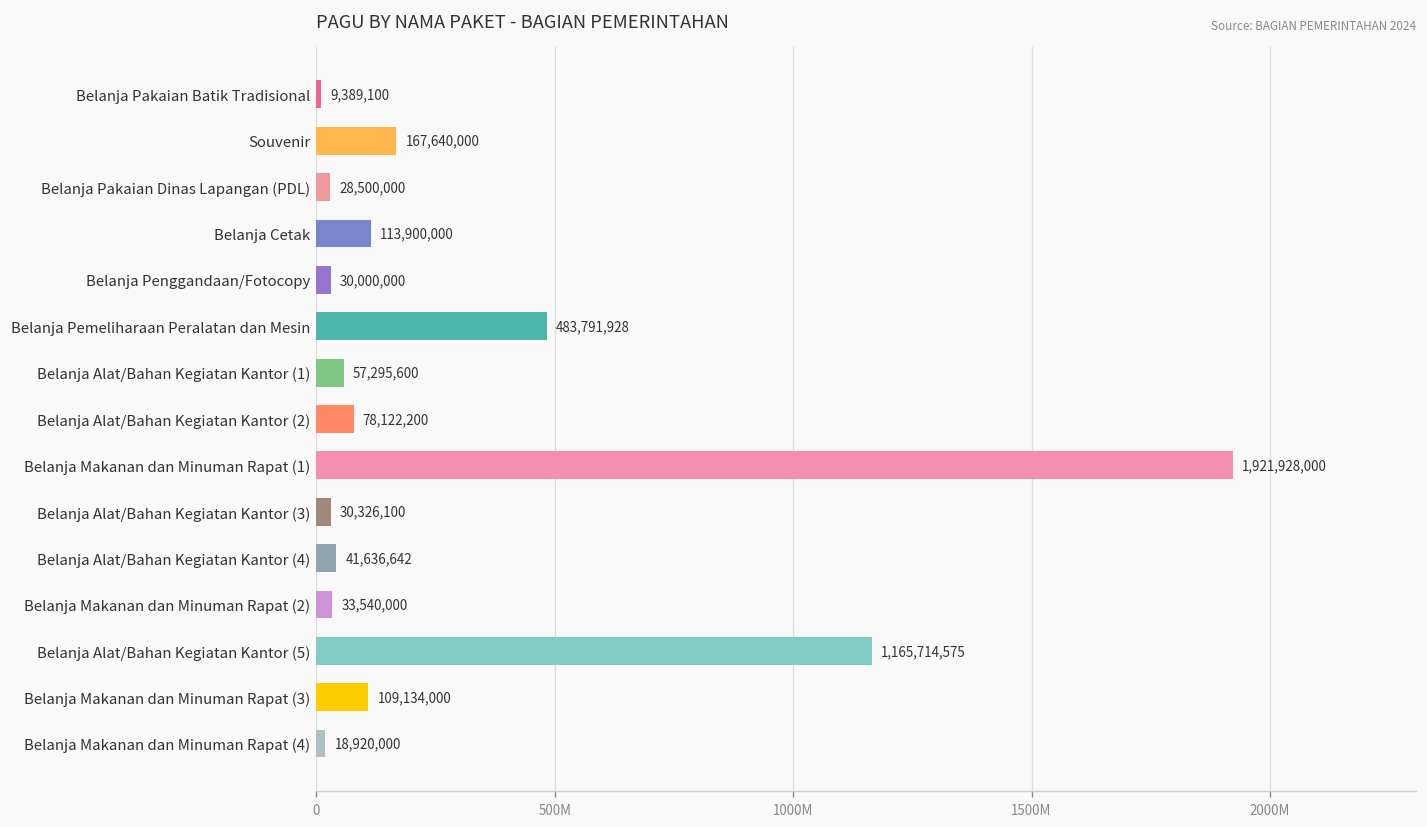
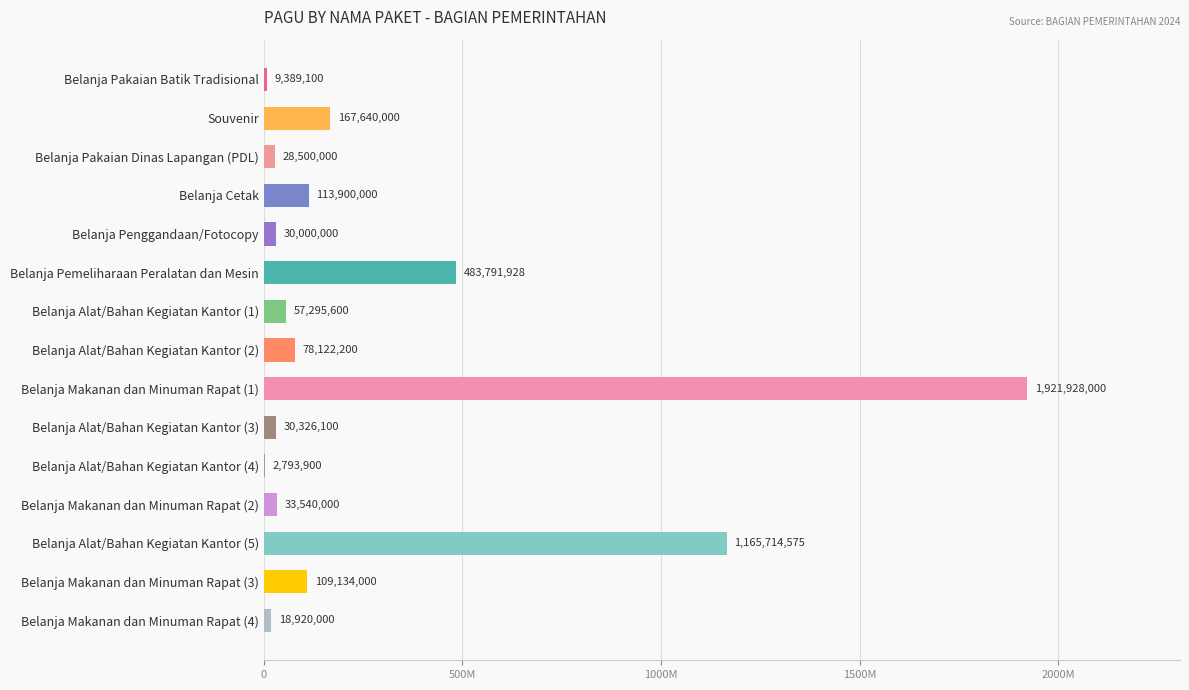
Belanja Alat/Bahan Kegiatan Kantor (4): 41,636,642 -> 2,793,900
